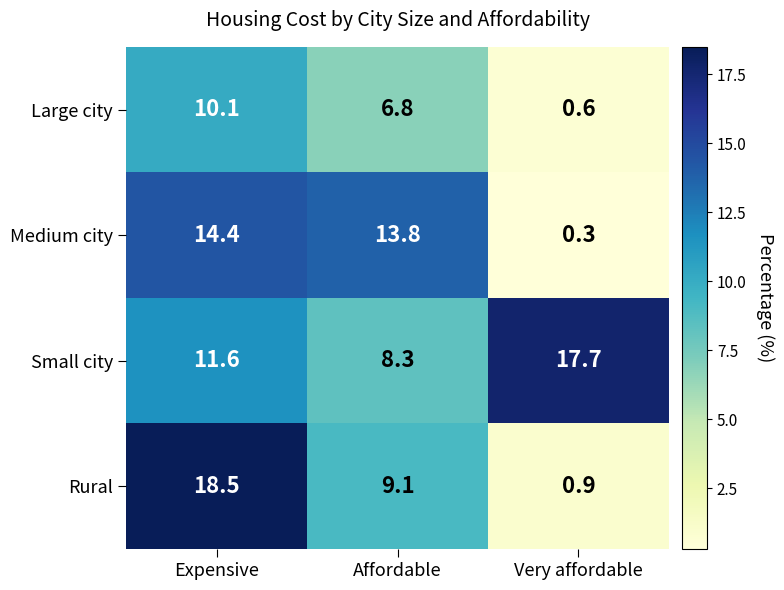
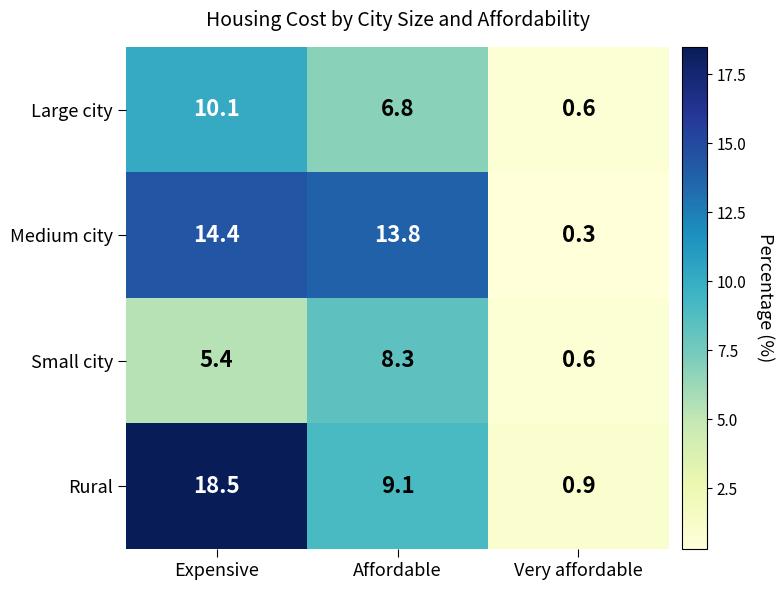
Small city, Expensive: 11.6 -> 5.4
Small city, Very affordable: 17.7 -> 0.6
